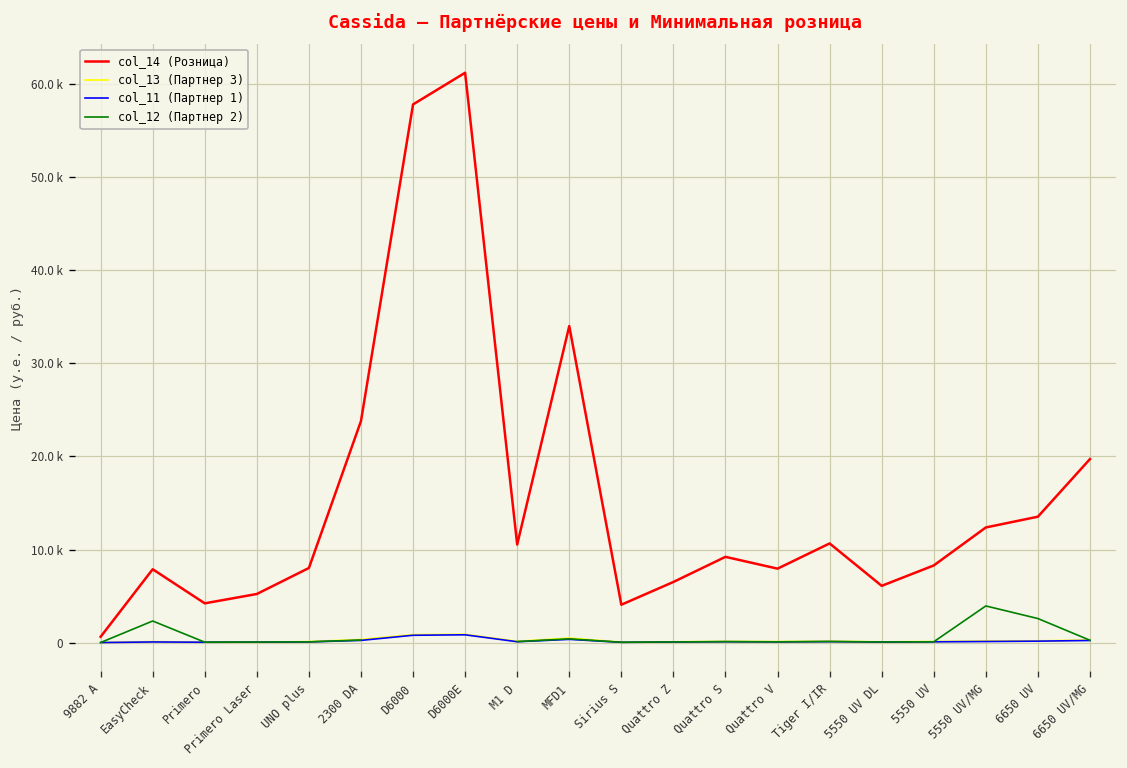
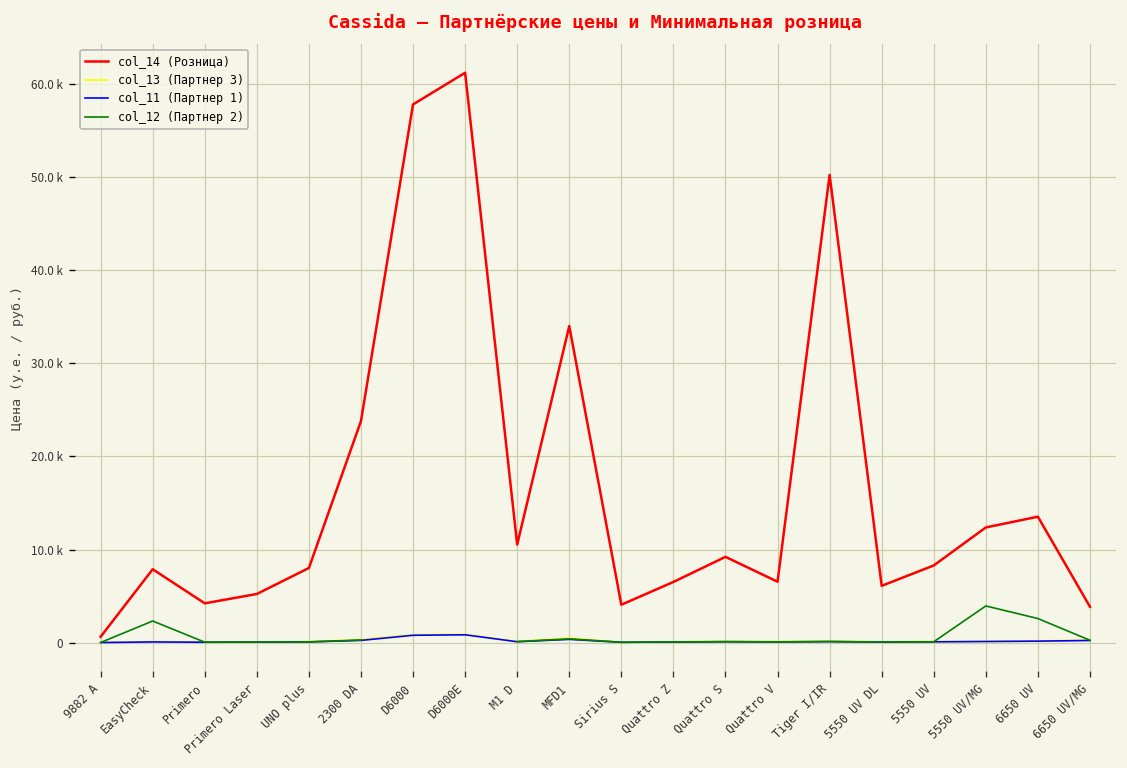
col_14 (Розница), Quattro V: 8000 -> 7000
col_14 (Розница), Tiger I/IR: 11000 -> 50000
col_14 (Розница), 6650 UV/MG: 20000 -> 4000
